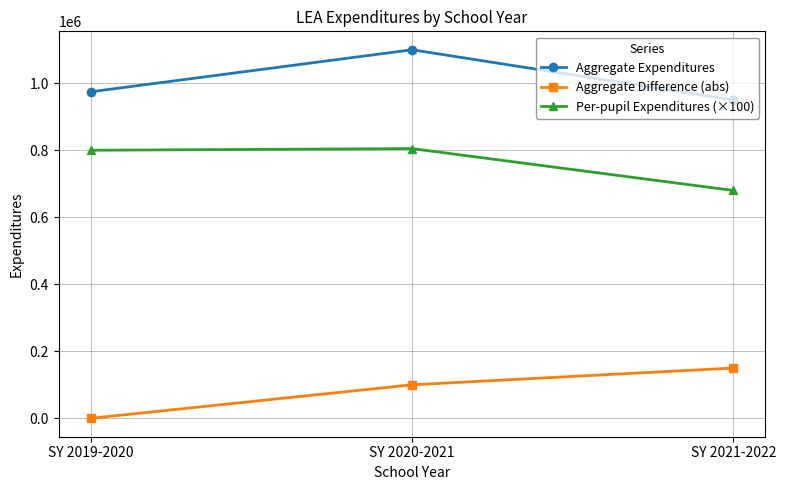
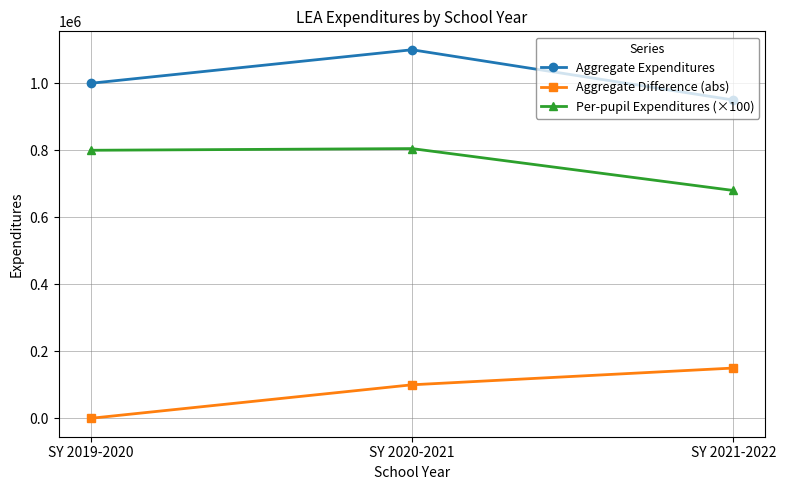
Aggregate Expenditures, SY 2019-2020: 970000 -> 1000000
